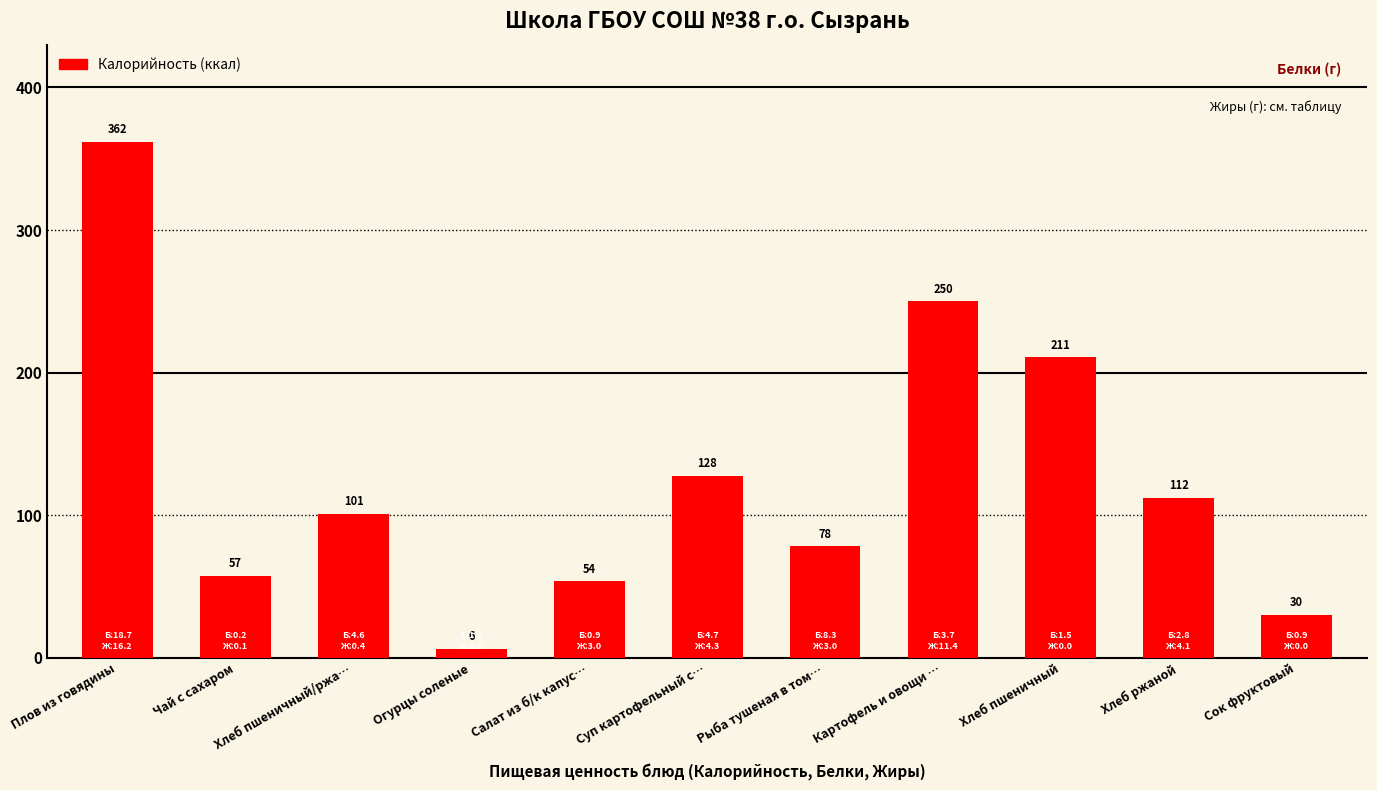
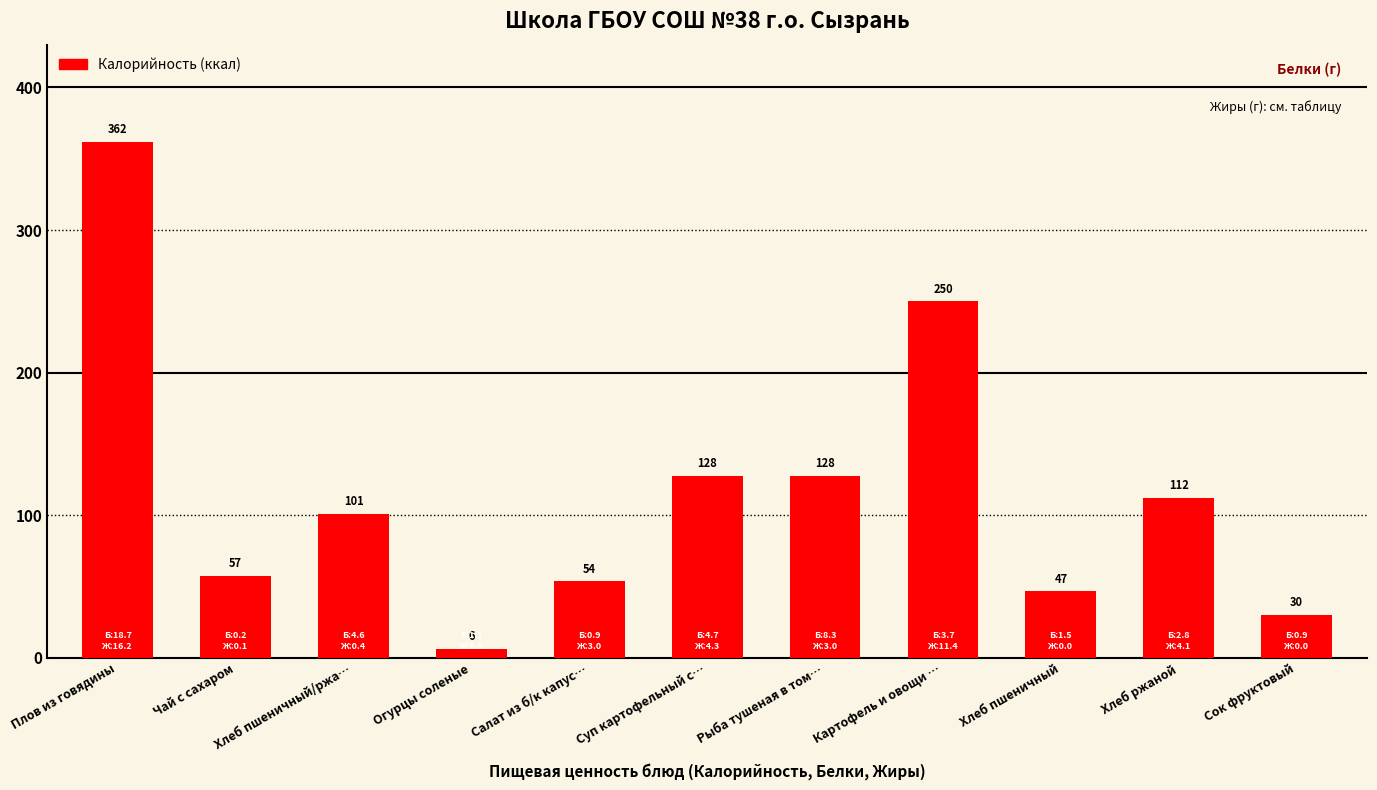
Рыба тушеная в том…: 78 -> 128
Хлеб пшеничный: 211 -> 47
